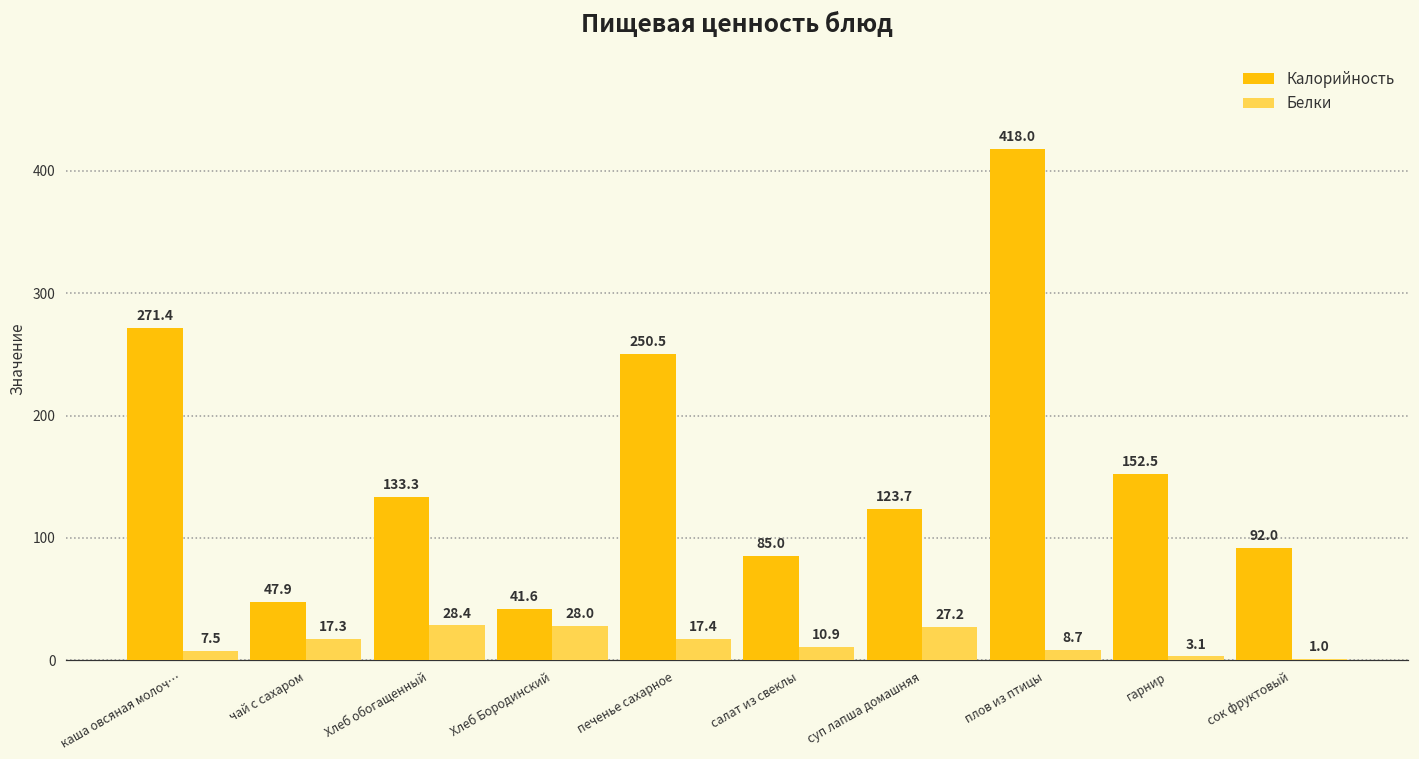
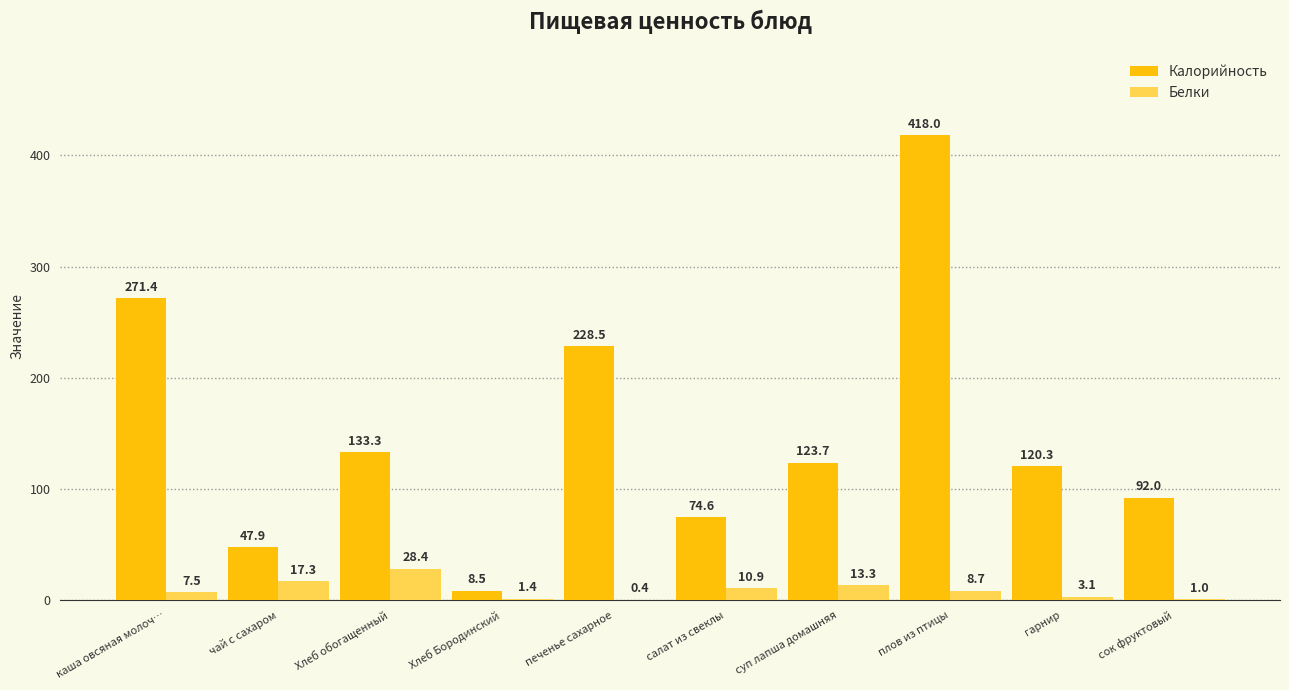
Калорийность, Хлеб Бородинский: 41.6 -> 8.5
Белки, Хлеб Бородинский: 28.0 -> 1.4
Калорийность, печенье сахарное: 250.5 -> 228.5
Белки, печенье сахарное: 17.4 -> 0.4
Калорийность, салат из свеклы: 85.0 -> 74.6
Белки, суп лапша домашняя: 27.2 -> 13.3
Калорийность, гарнир: 152.5 -> 120.3
